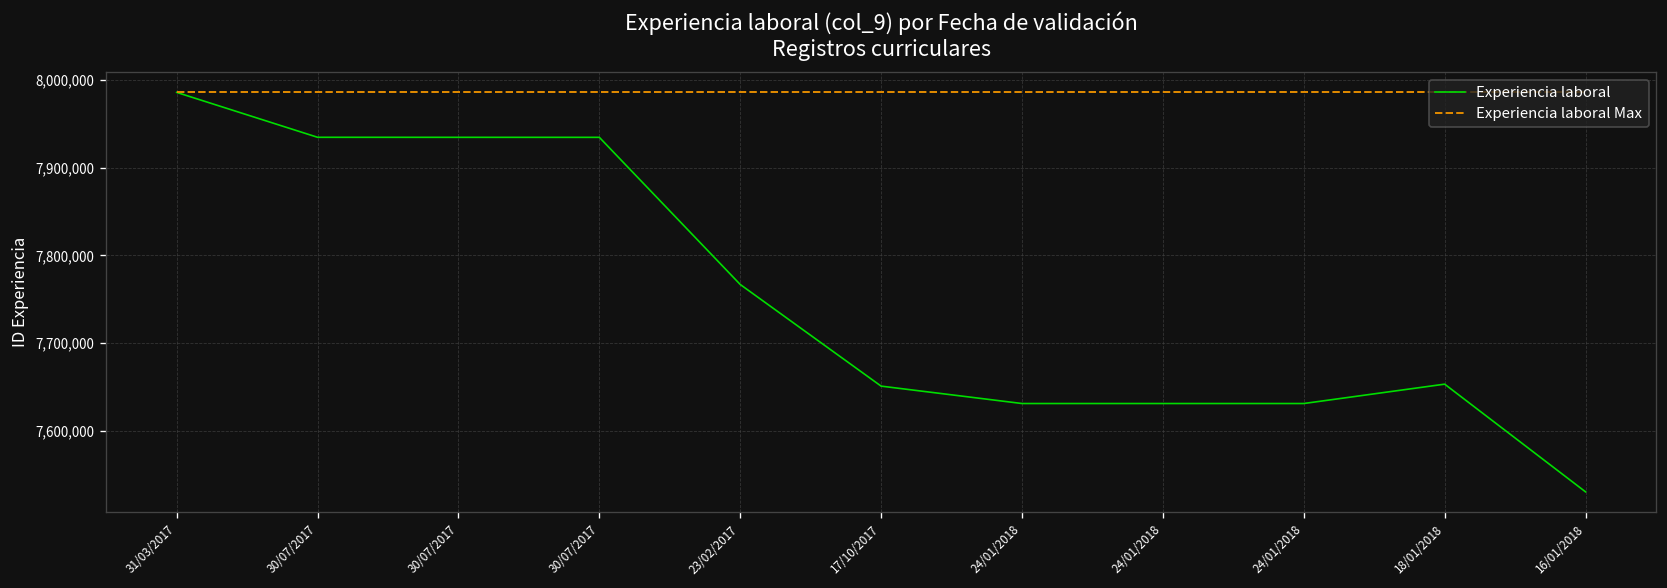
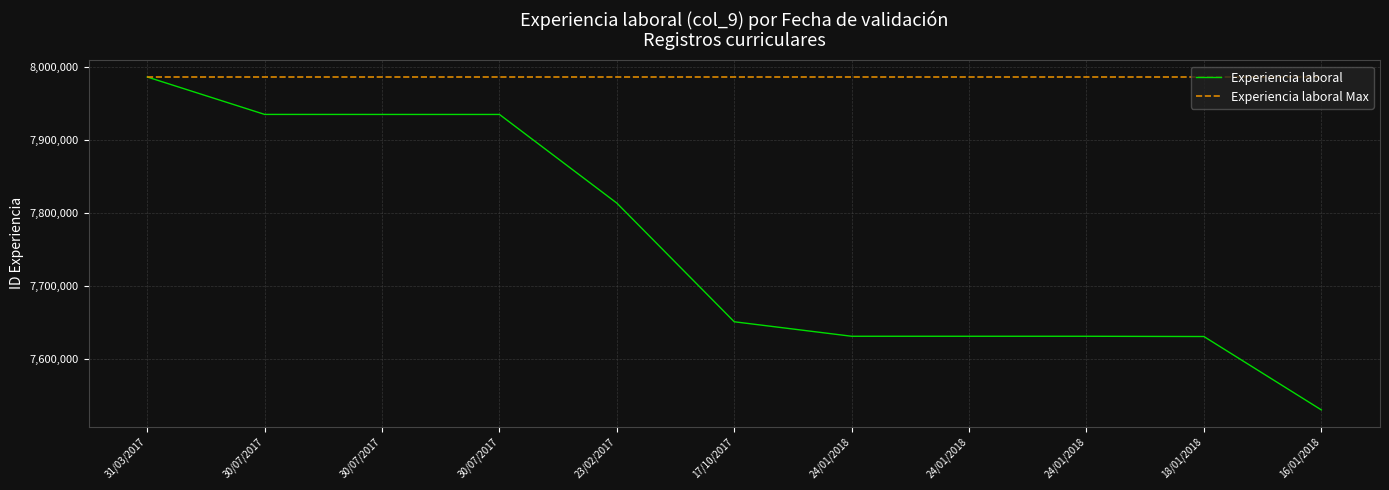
Experiencia laboral, 23/02/2017: 7,770,000 -> 7,810,000
Experiencia laboral, 18/01/2018: 7,650,000 -> 7,630,000
